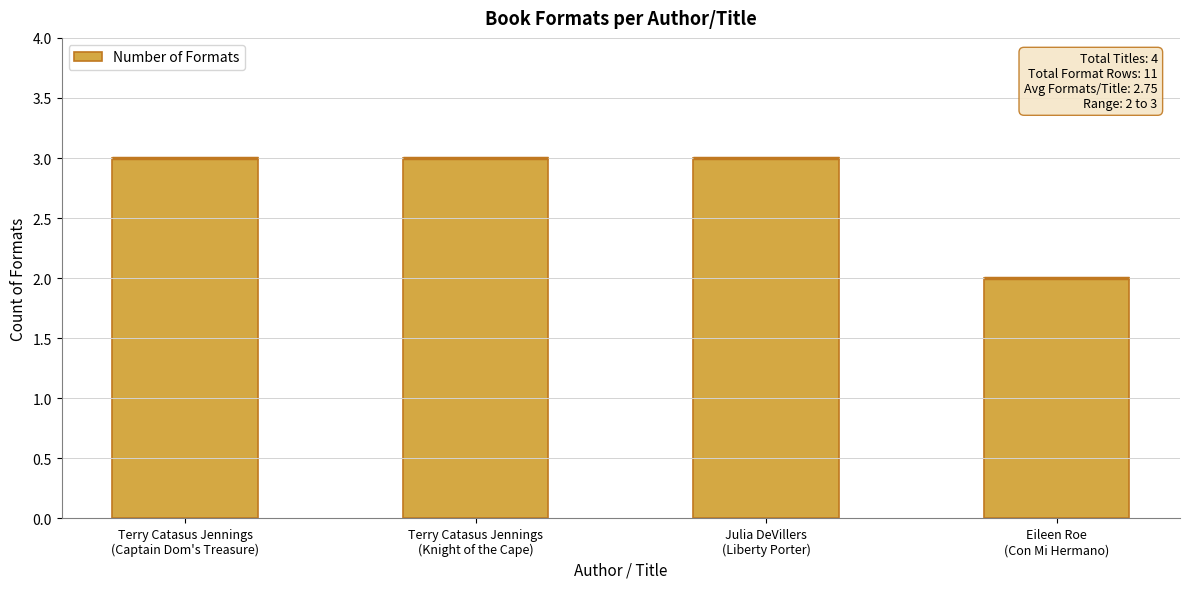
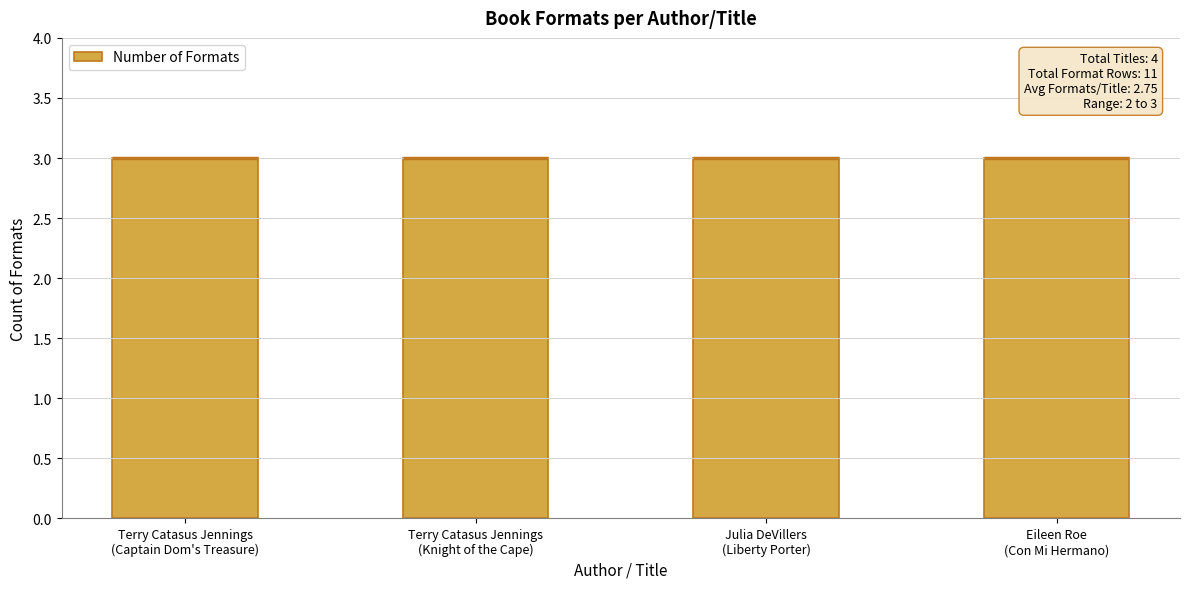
Eileen Roe (Con Mi Hermano): 2 -> 3
